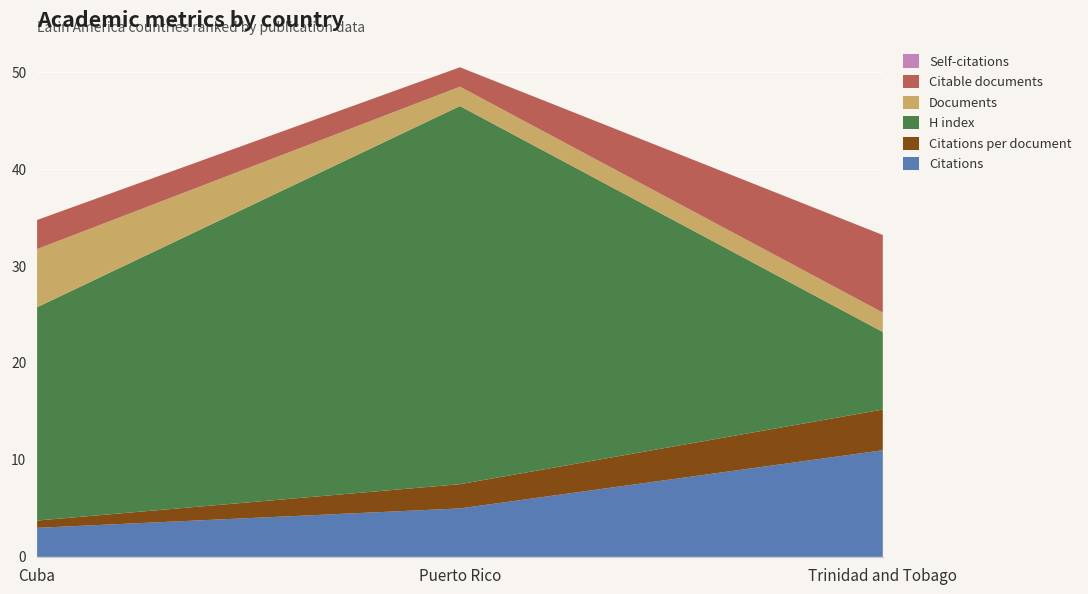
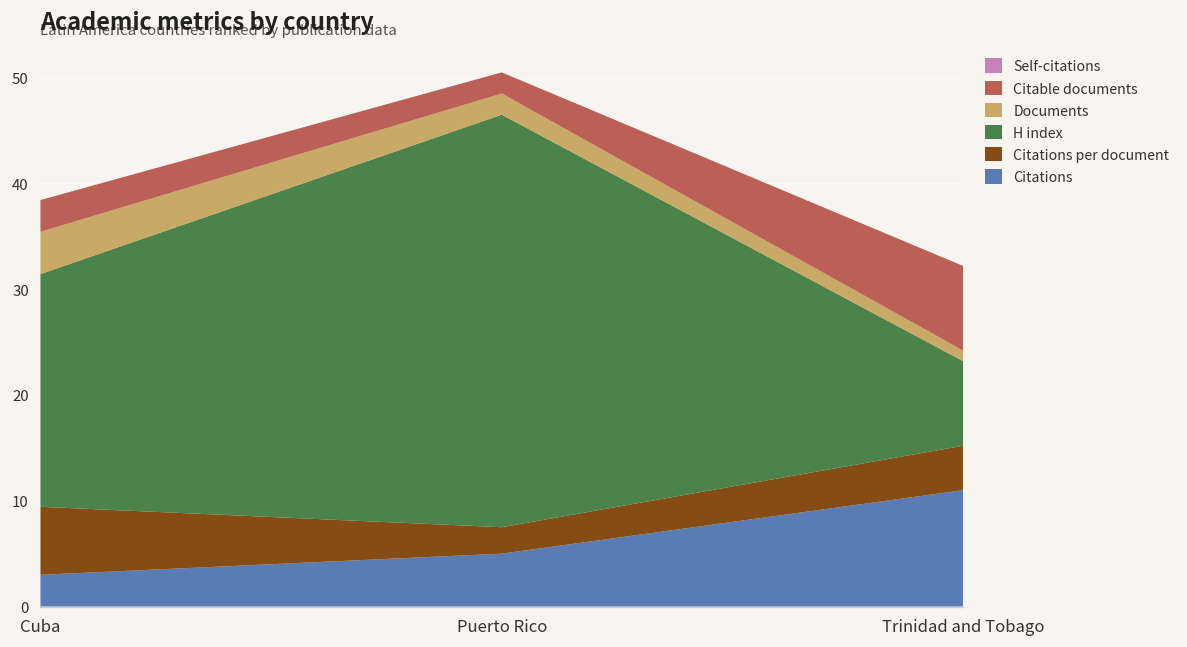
Citations per document, Cuba: 1 -> 6
Documents, Cuba: 6 -> 4
Documents, Trinidad and Tobago: 2 -> 1
